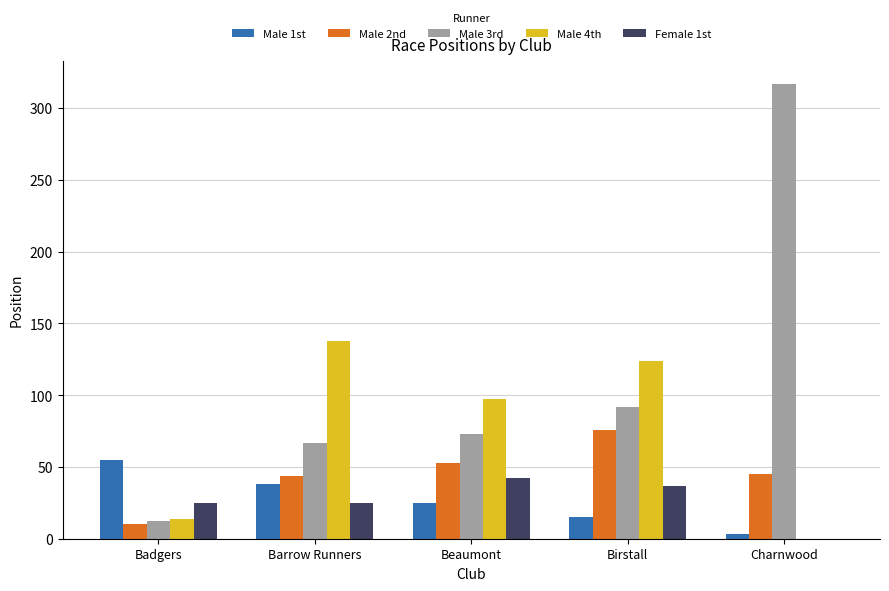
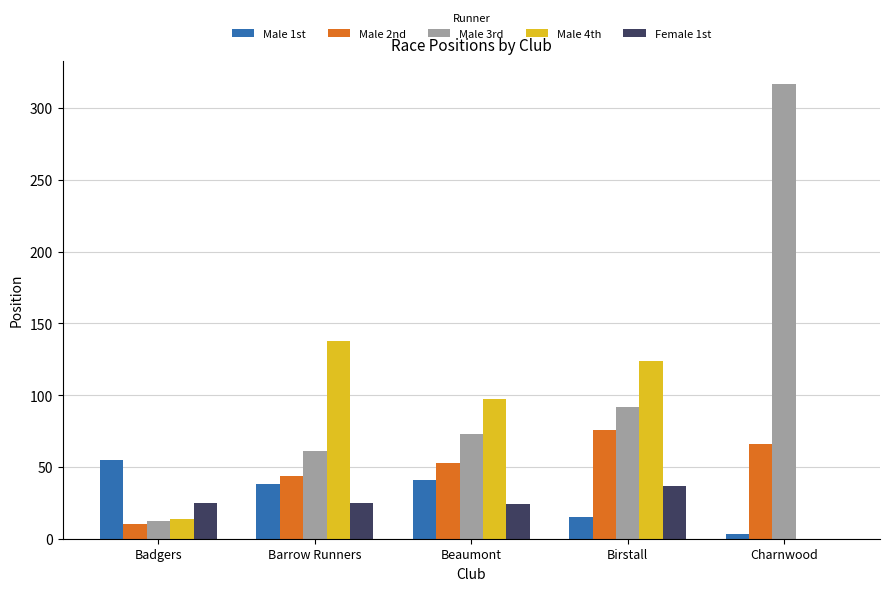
Male 3rd, Barrow Runners: 67 -> 61
Male 1st, Beaumont: 25 -> 41
Female 1st, Beaumont: 42 -> 24
Male 2nd, Charnwood: 45 -> 66
